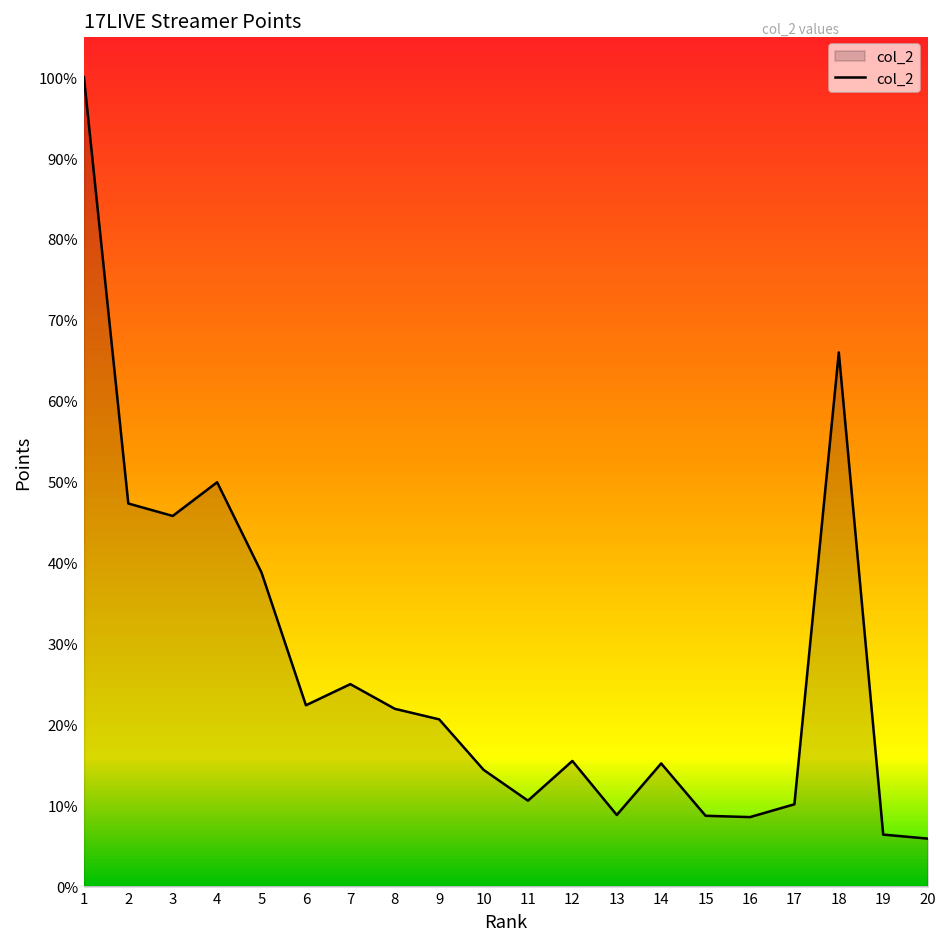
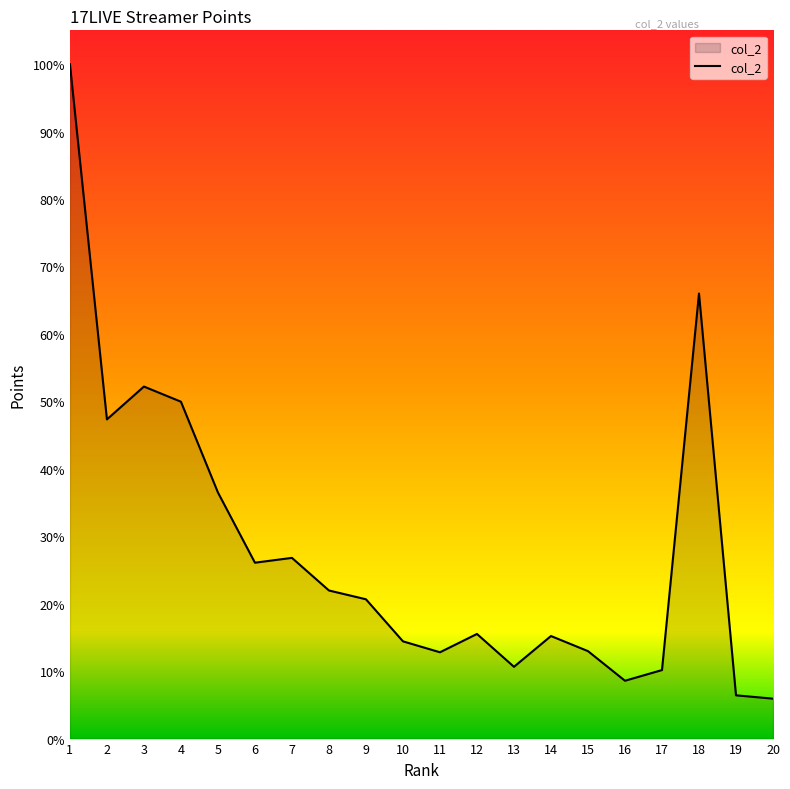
3: 46% -> 52%
5: 39% -> 36%
6: 22% -> 26%
7: 25% -> 27%
11: 11% -> 13%
13: 9% -> 11%
15: 9% -> 13%
